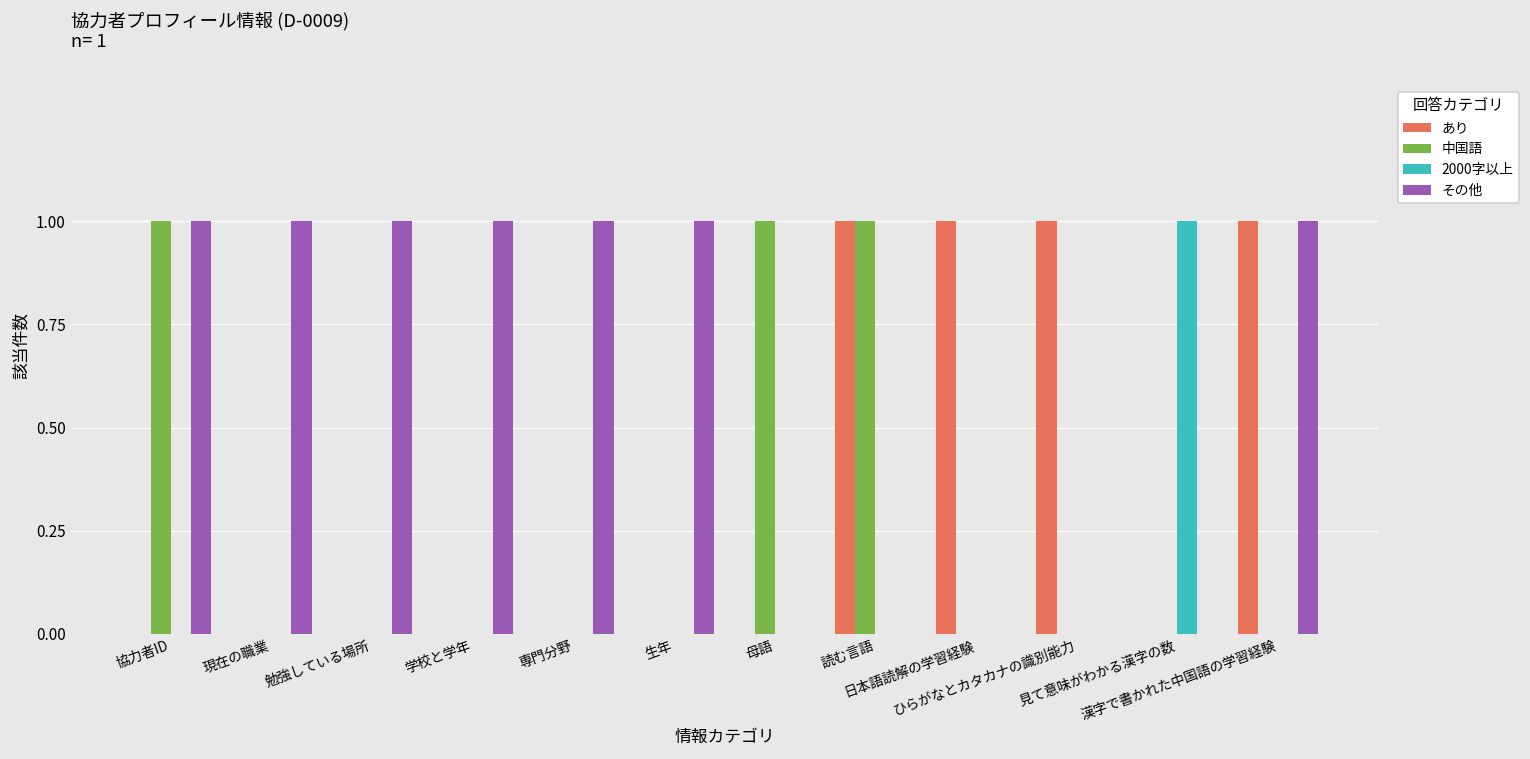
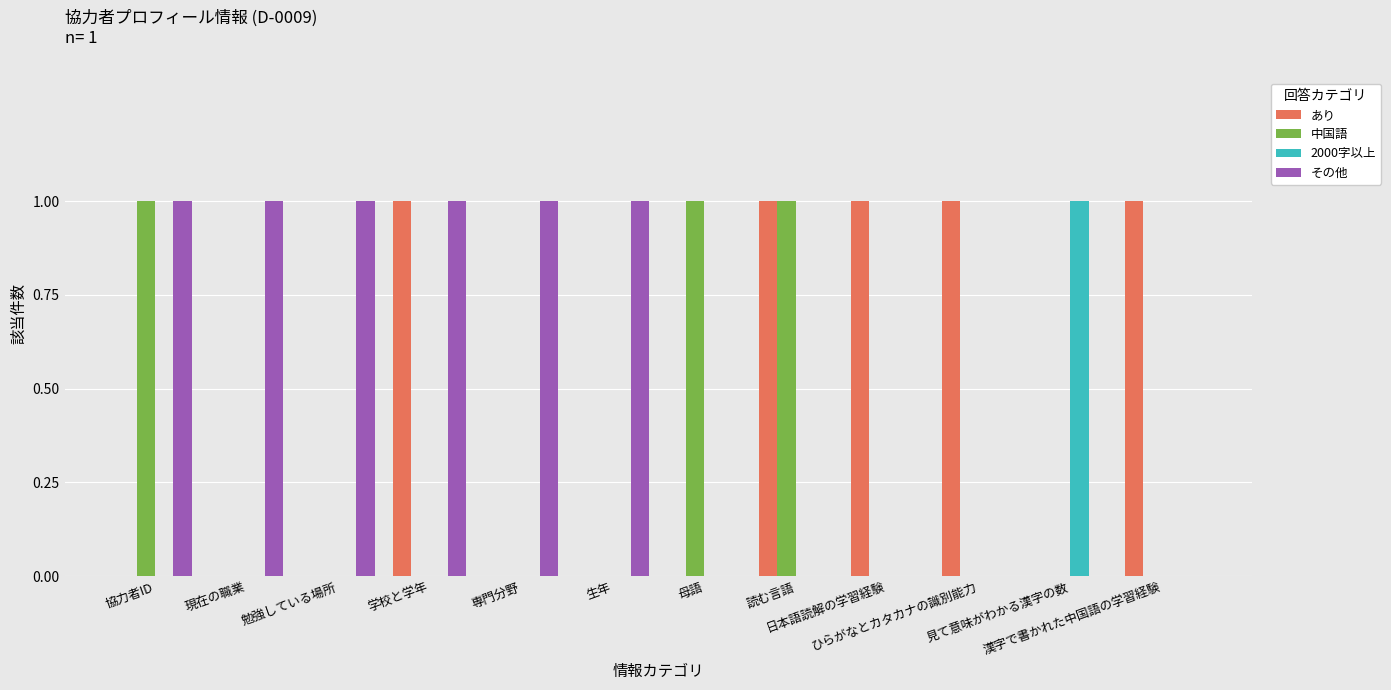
あり, 学校と学年: 0 -> 1
その他, 漢字で書かれた中国語の学習経験: 1 -> 0
